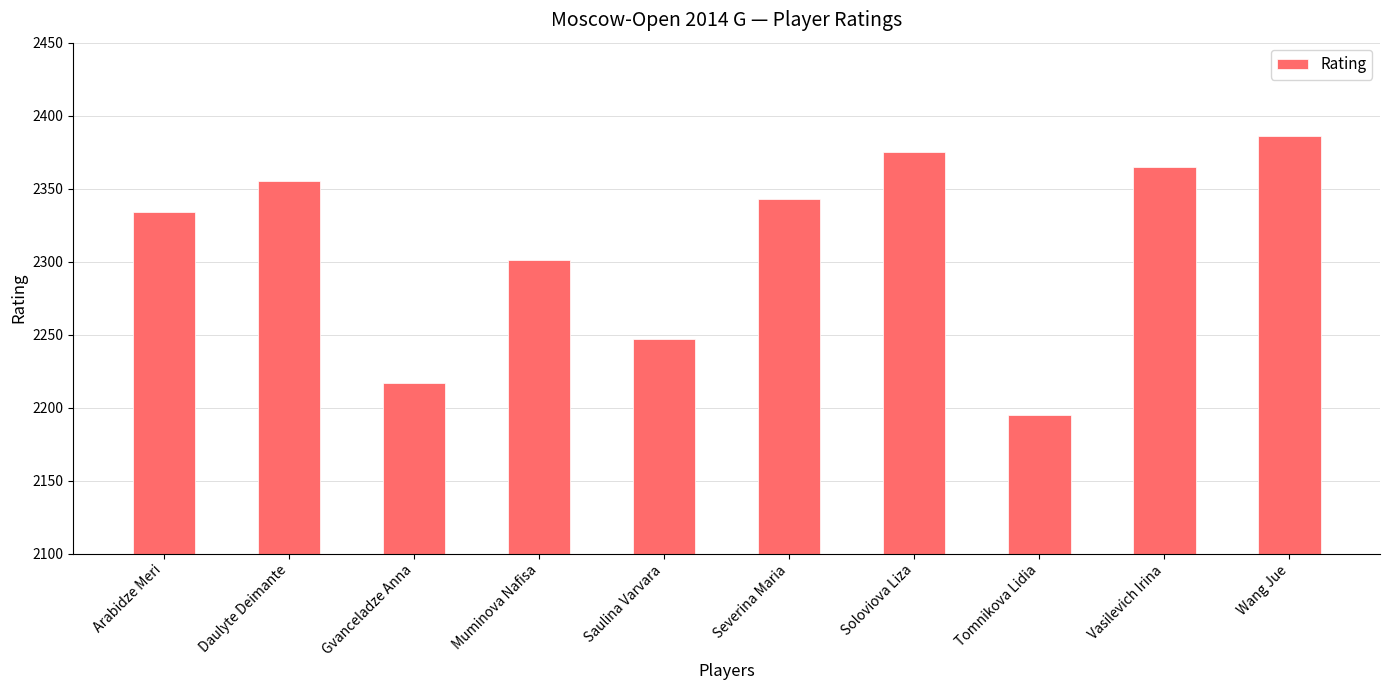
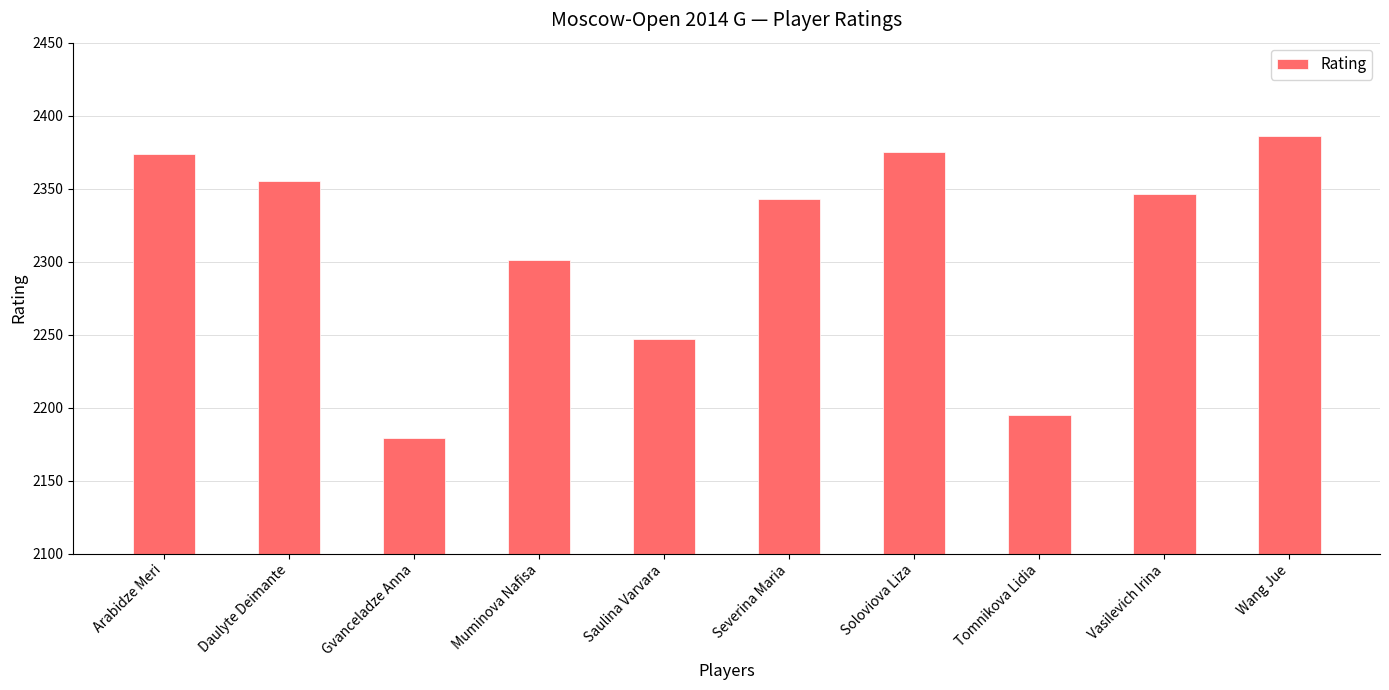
Arabidze Meri: 2334 -> 2374
Gvanceladze Anna: 2217 -> 2179
Vasilevich Irina: 2365 -> 2346
